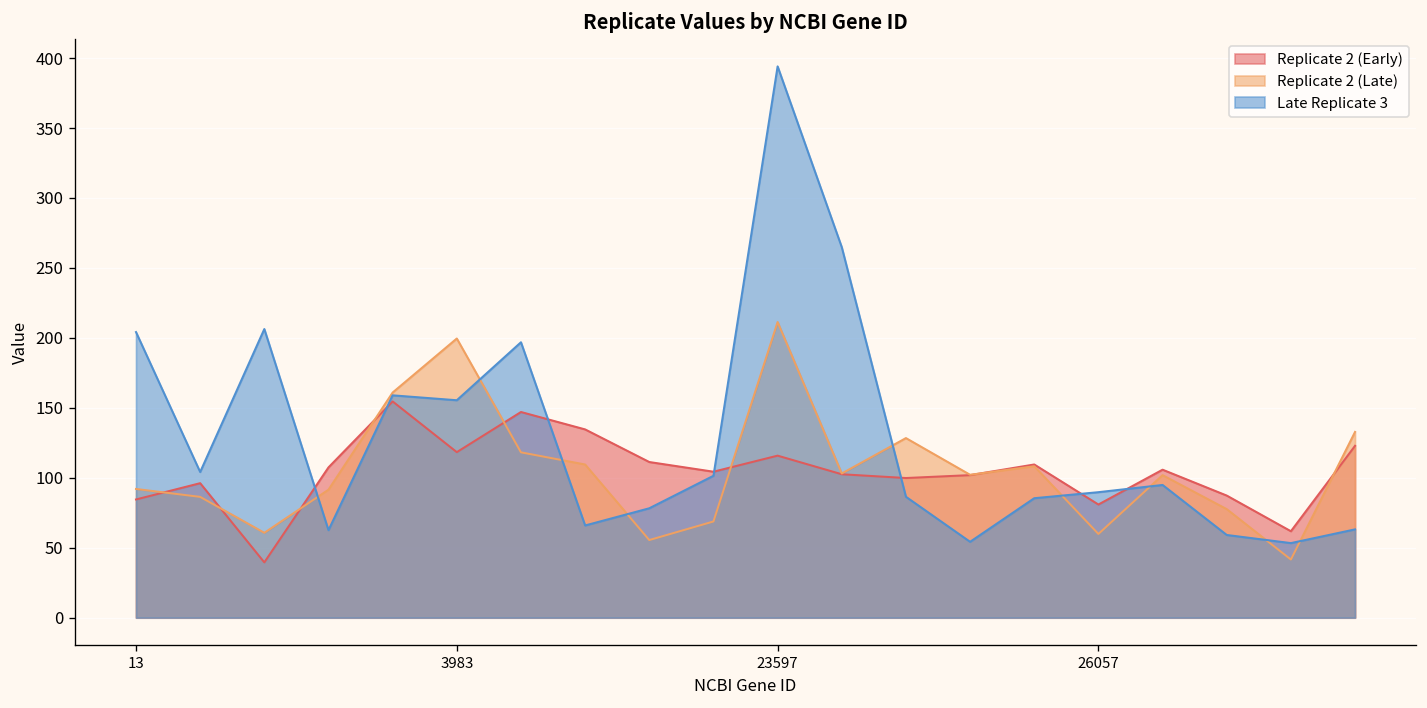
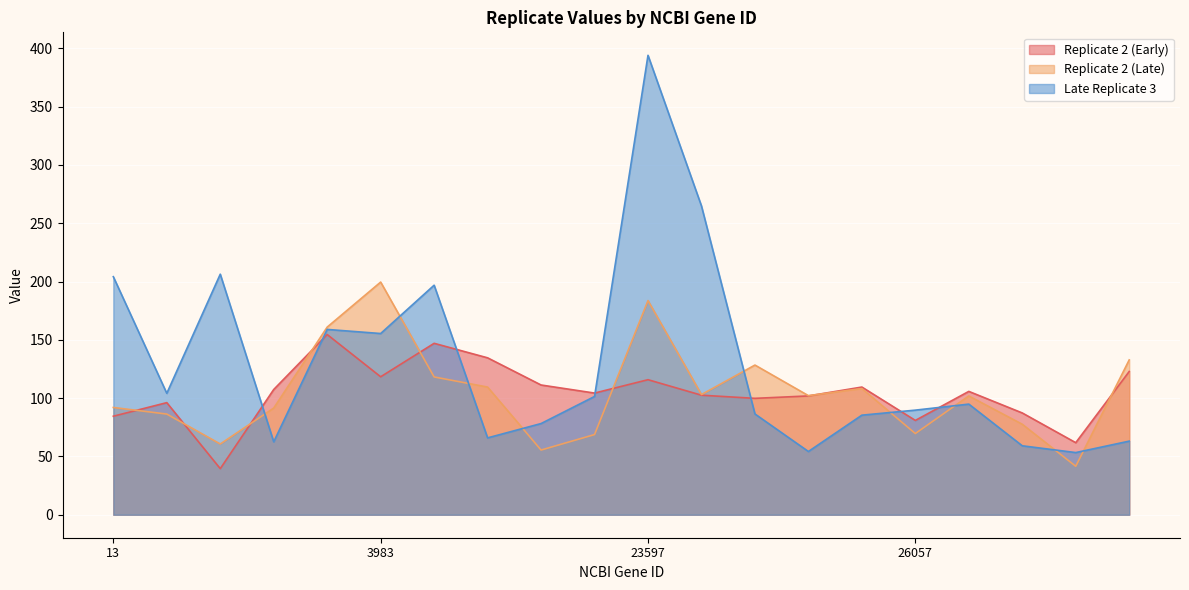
Replicate 2 (Late), 23597: 211 -> 184
Replicate 2 (Late), 26057: 60 -> 70
